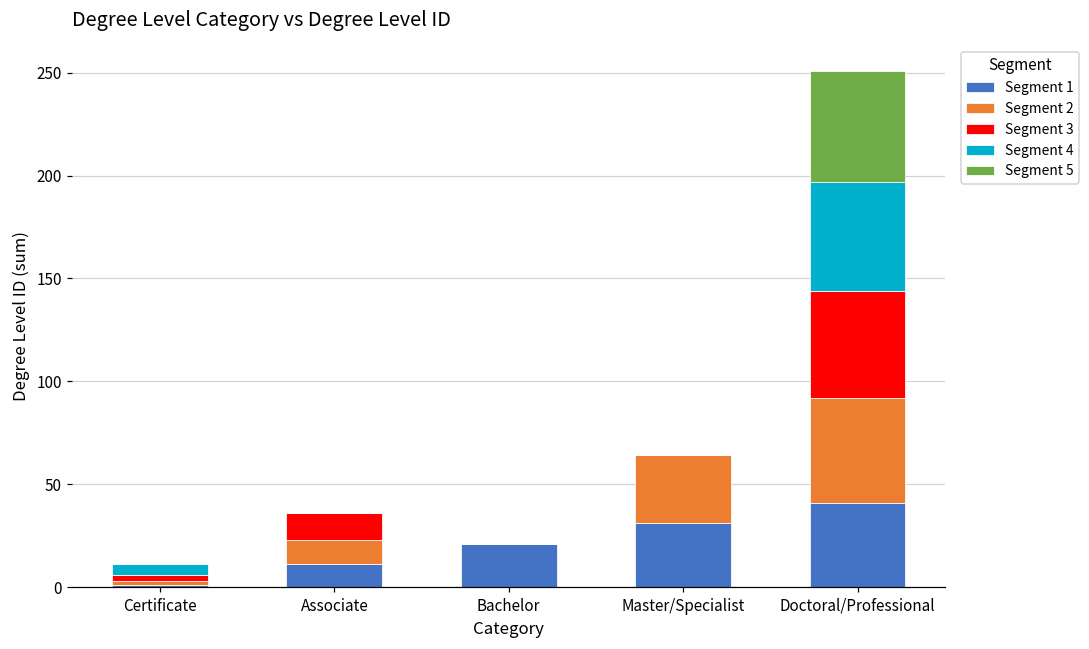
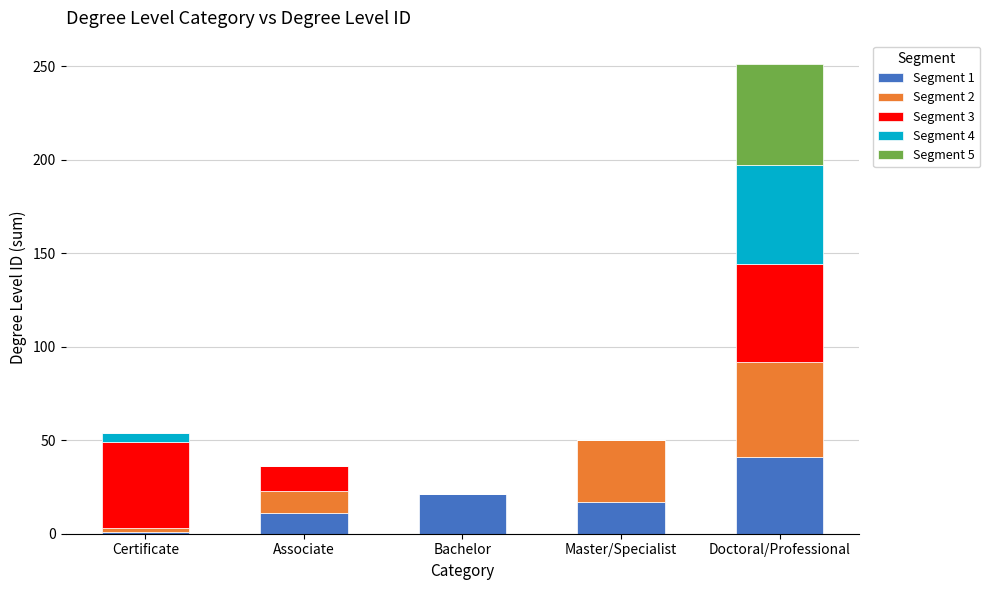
Segment 3, Certificate: 3 -> 46
Segment 1, Master/Specialist: 31 -> 17
